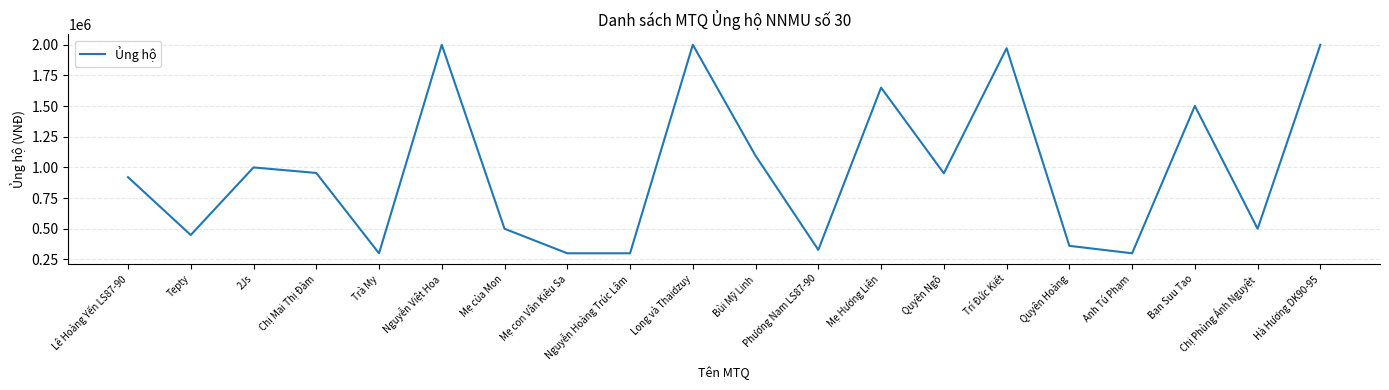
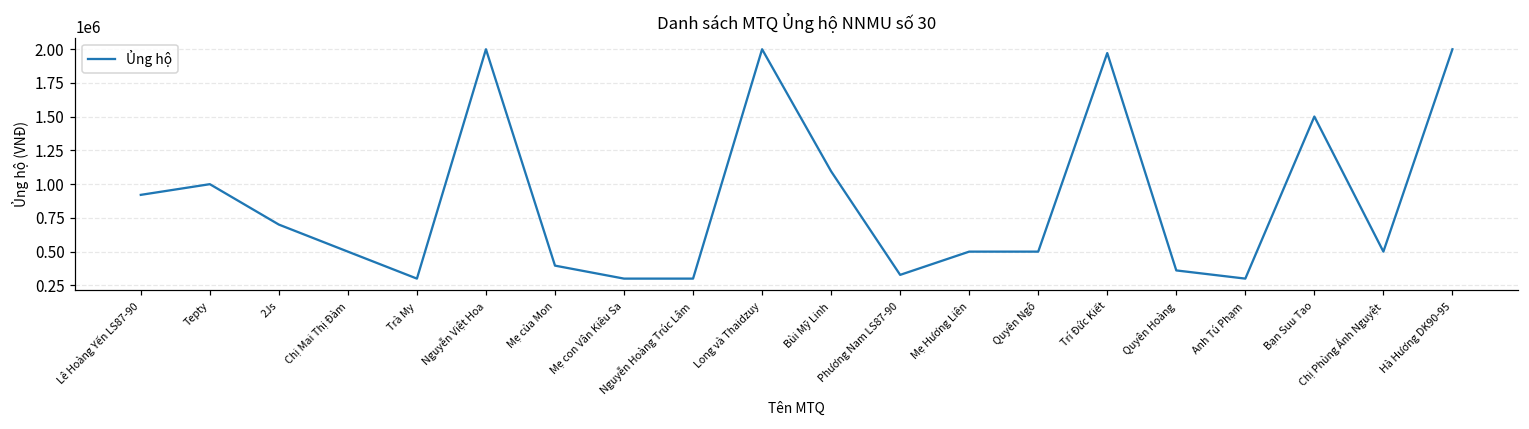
Tepty: 450000 -> 1000000
2Js: 1000000 -> 700000
Chị Mai Thị Đàm: 950000 -> 500000
Mẹ của Mon: 500000 -> 400000
Mẹ Hương Liên: 1650000 -> 500000
Quyên Ngô: 950000 -> 500000
